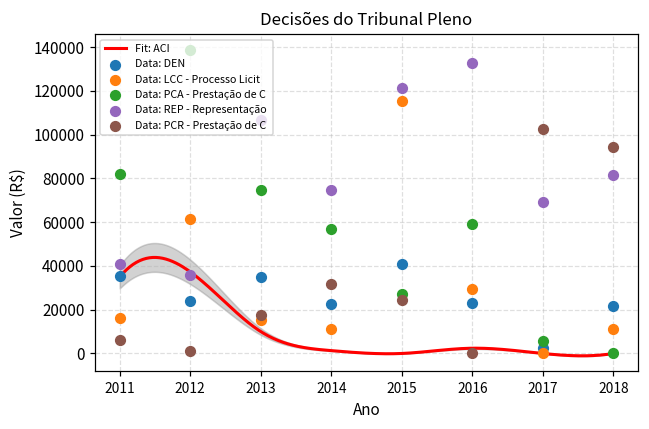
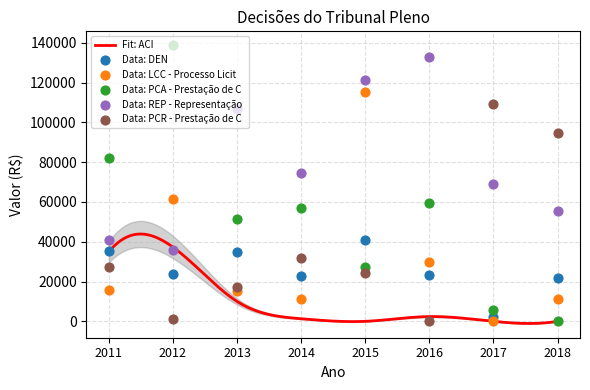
Data: PCR - Prestação de C, 2011: 6000 -> 27000
Data: PCA - Prestação de C, 2013: 75000 -> 51000
Data: PCR - Prestação de C, 2017: 103000 -> 109000
Data: REP - Representação, 2018: 82000 -> 55000
